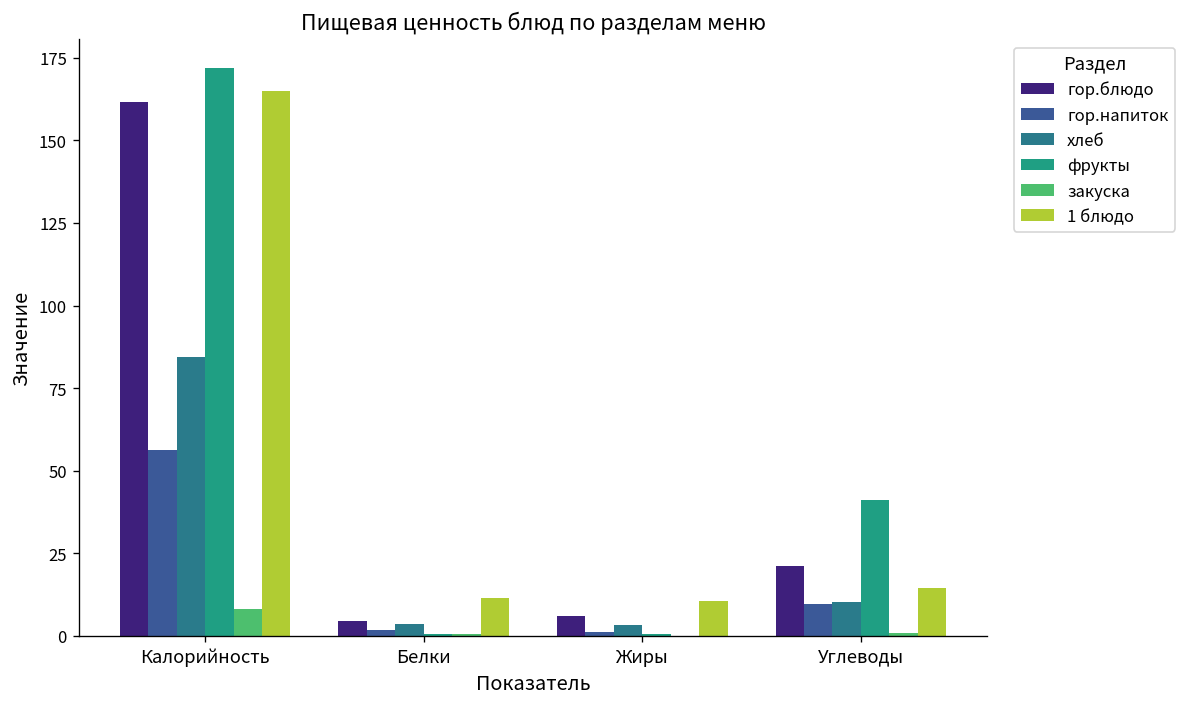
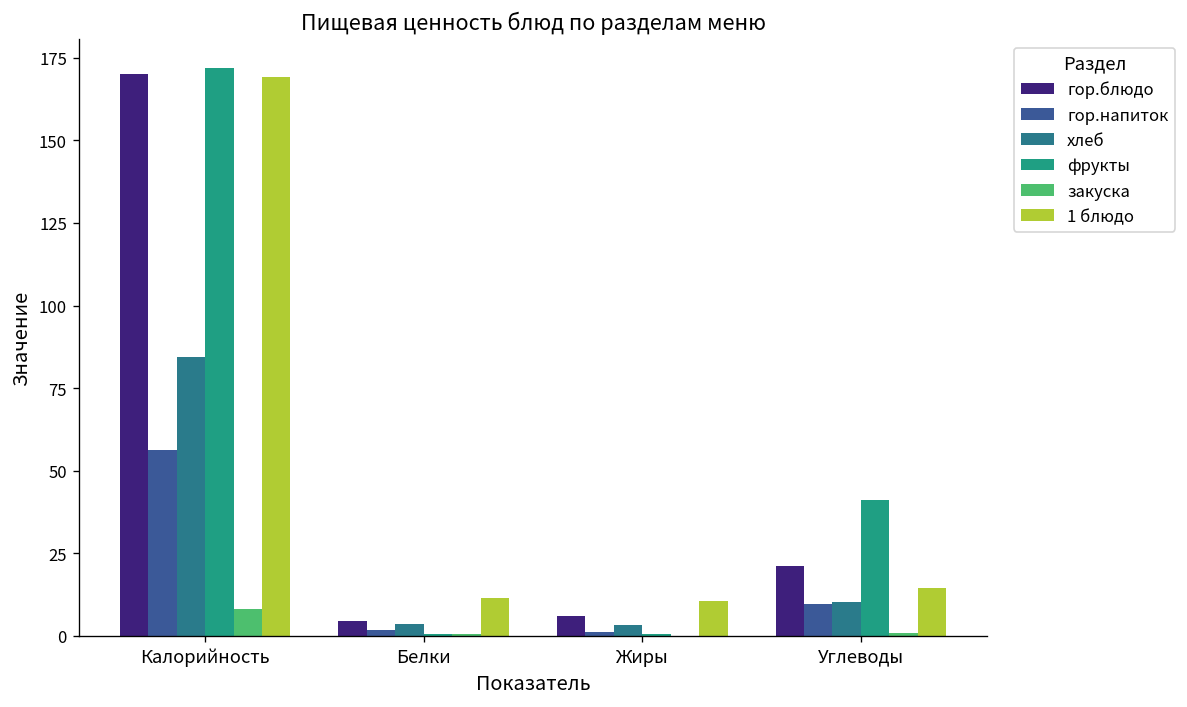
гор.блюдо, Калорийность: 162 -> 170
1 блюдо, Калорийность: 165 -> 169
